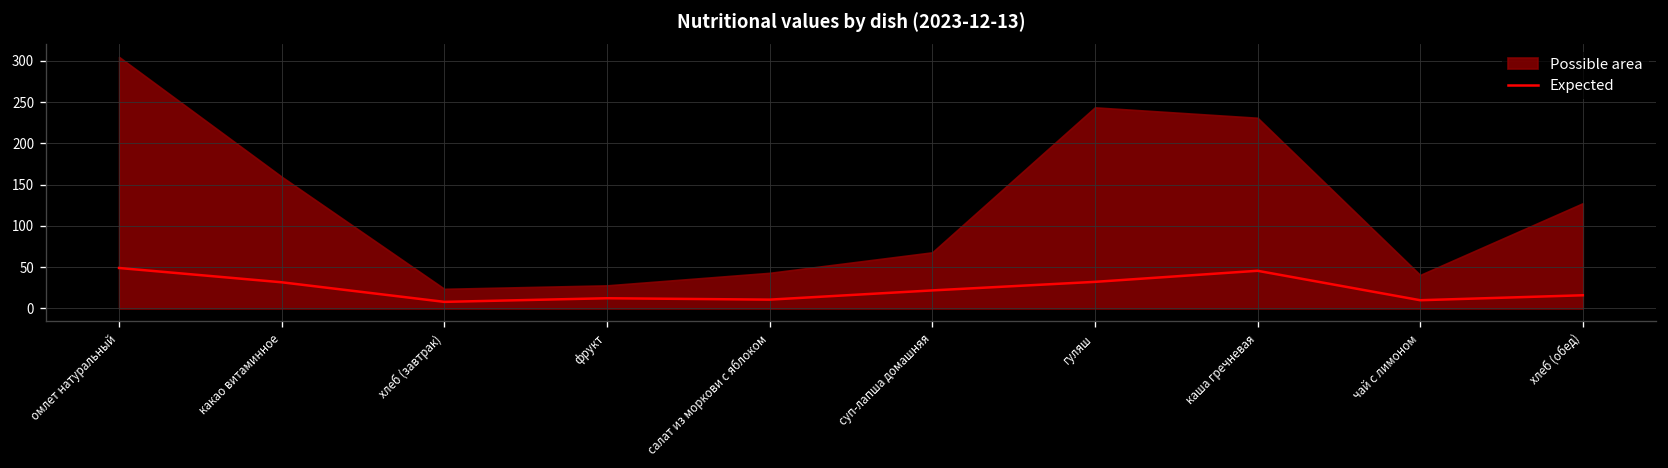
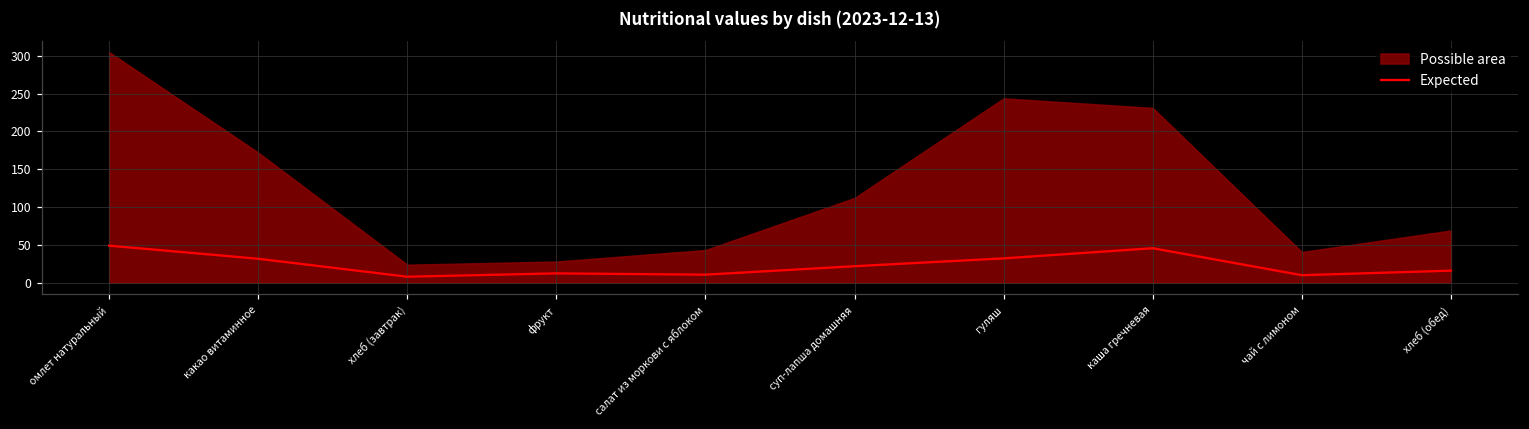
Possible area, какао витаминное: 160 -> 170
Possible area, суп-лапша домашняя: 70 -> 110
Possible area, хлеб (обед): 130 -> 70
